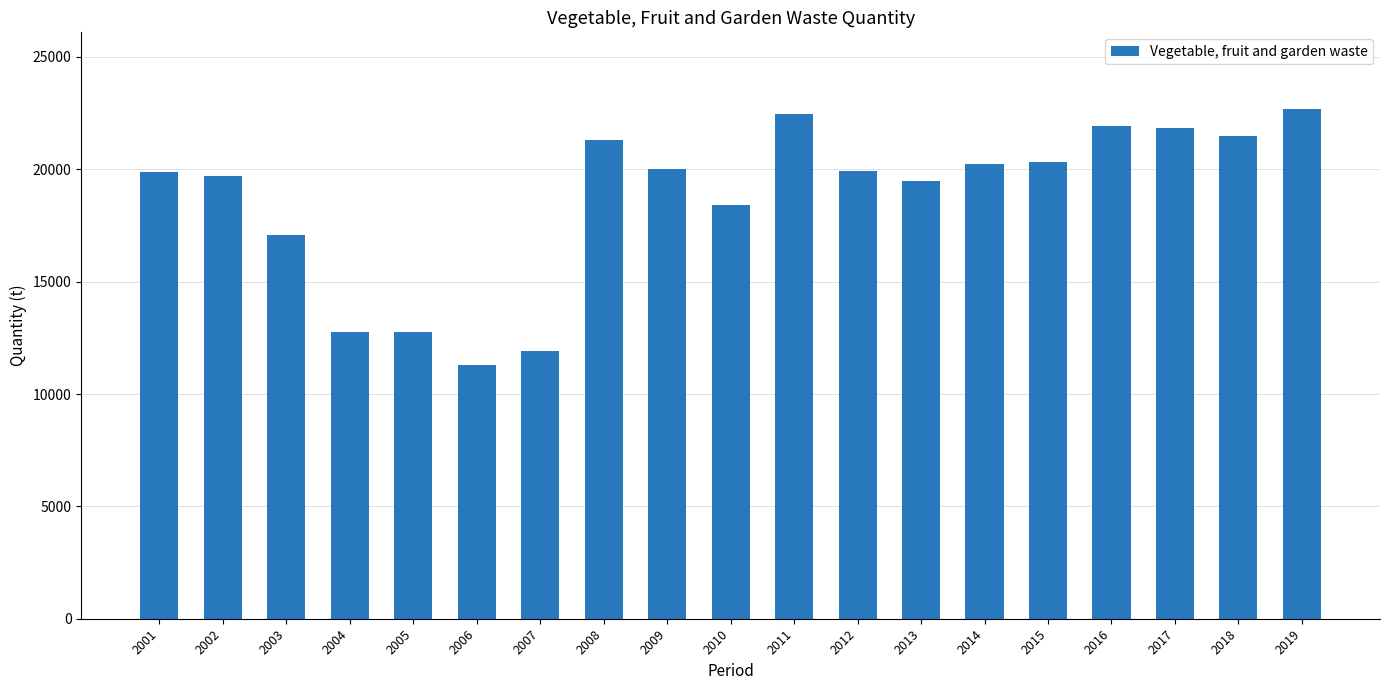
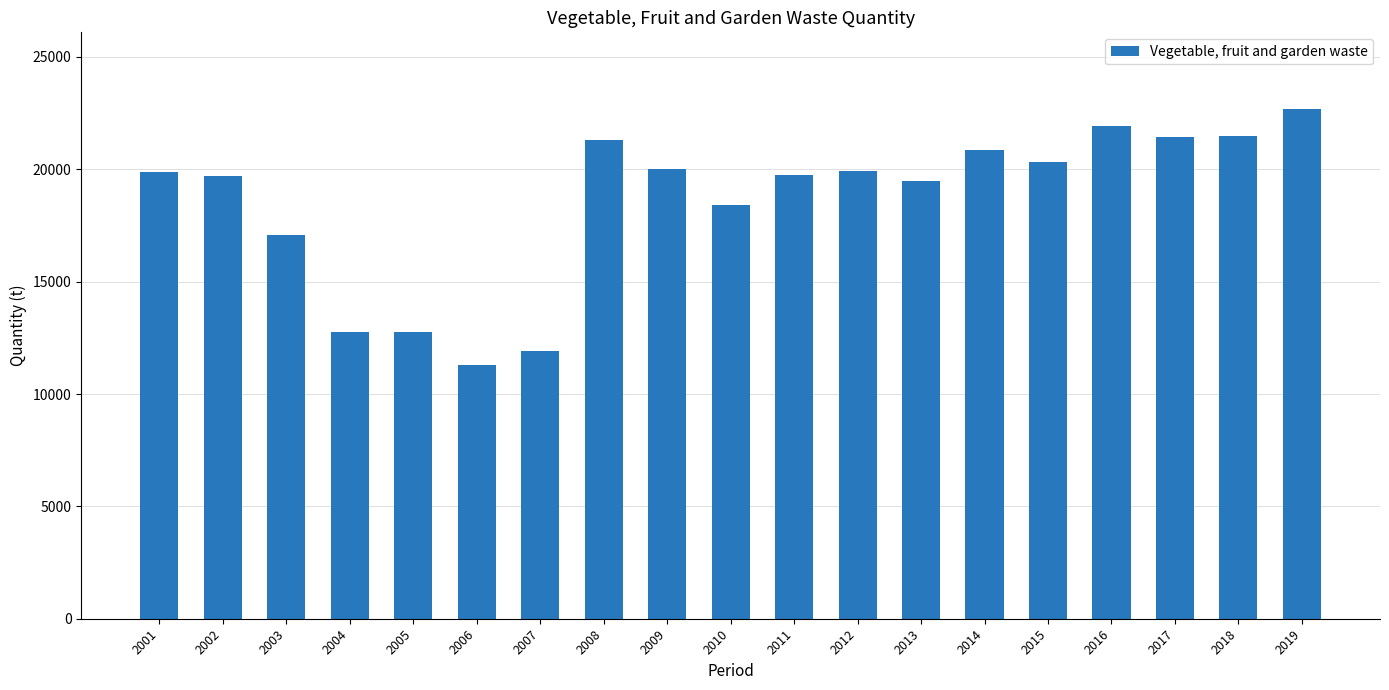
2011: 22400 -> 19700
2014: 20200 -> 20900
2017: 21800 -> 21400
